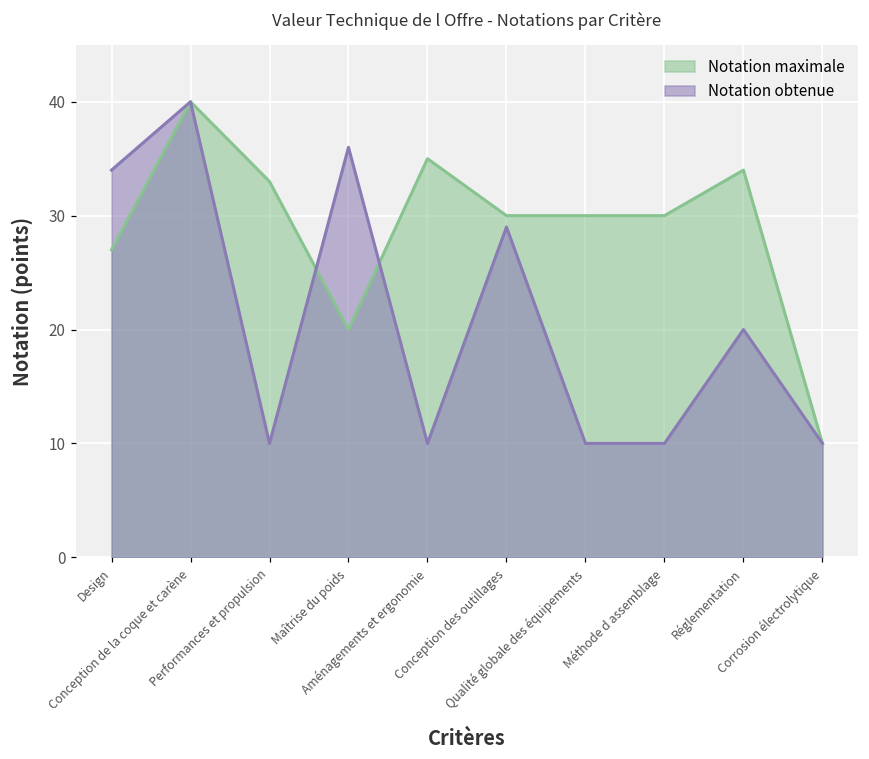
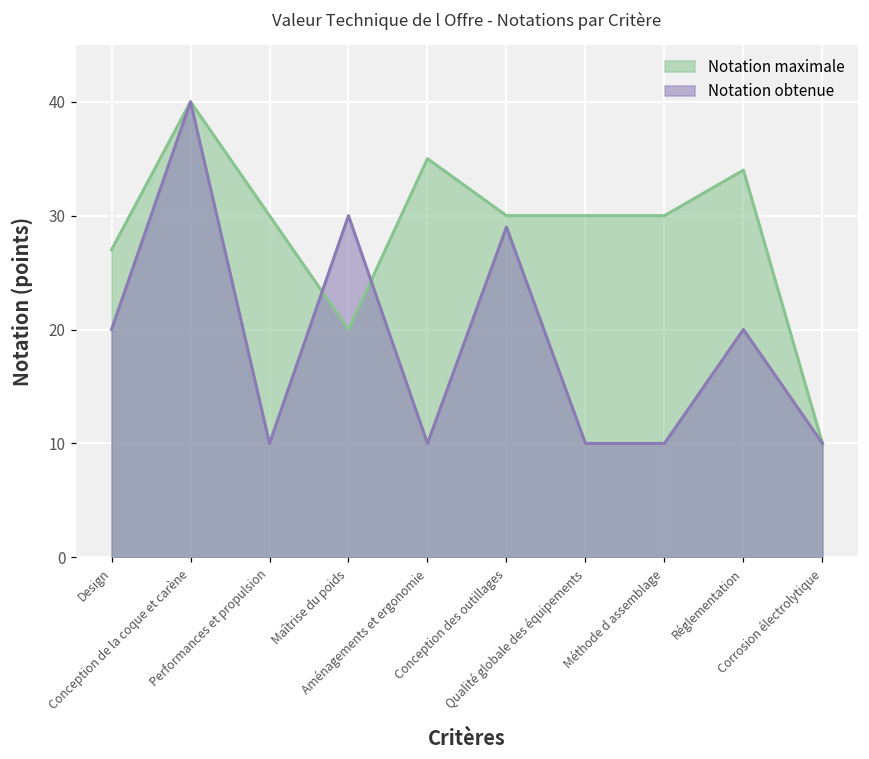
Notation obtenue, Design: 34 -> 20
Notation maximale, Performances et propulsion: 33 -> 30
Notation obtenue, Maîtrise du poids: 36 -> 30
